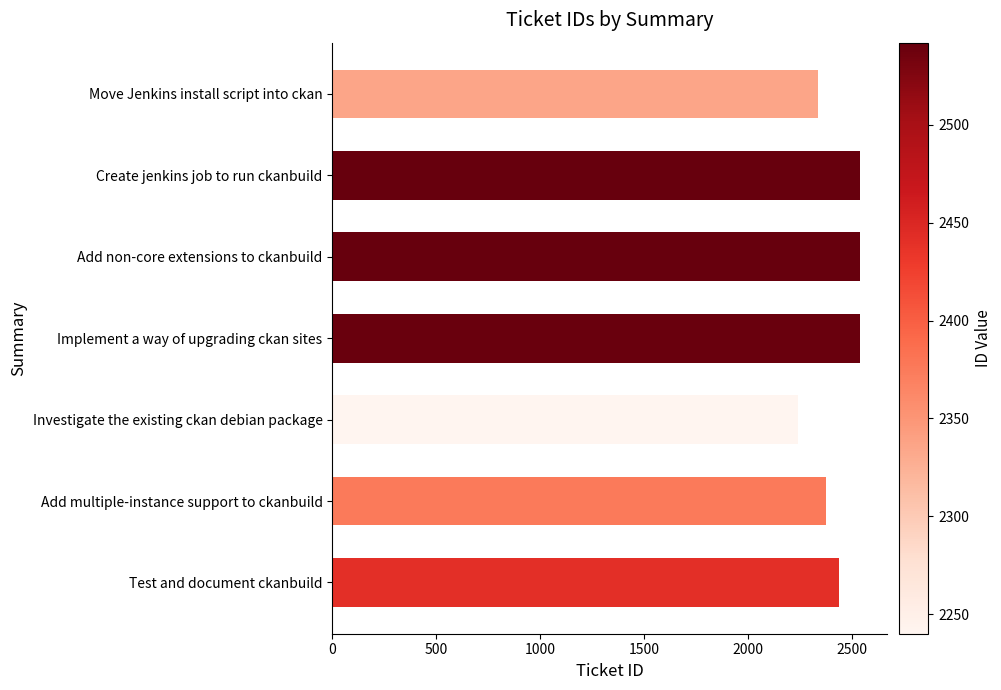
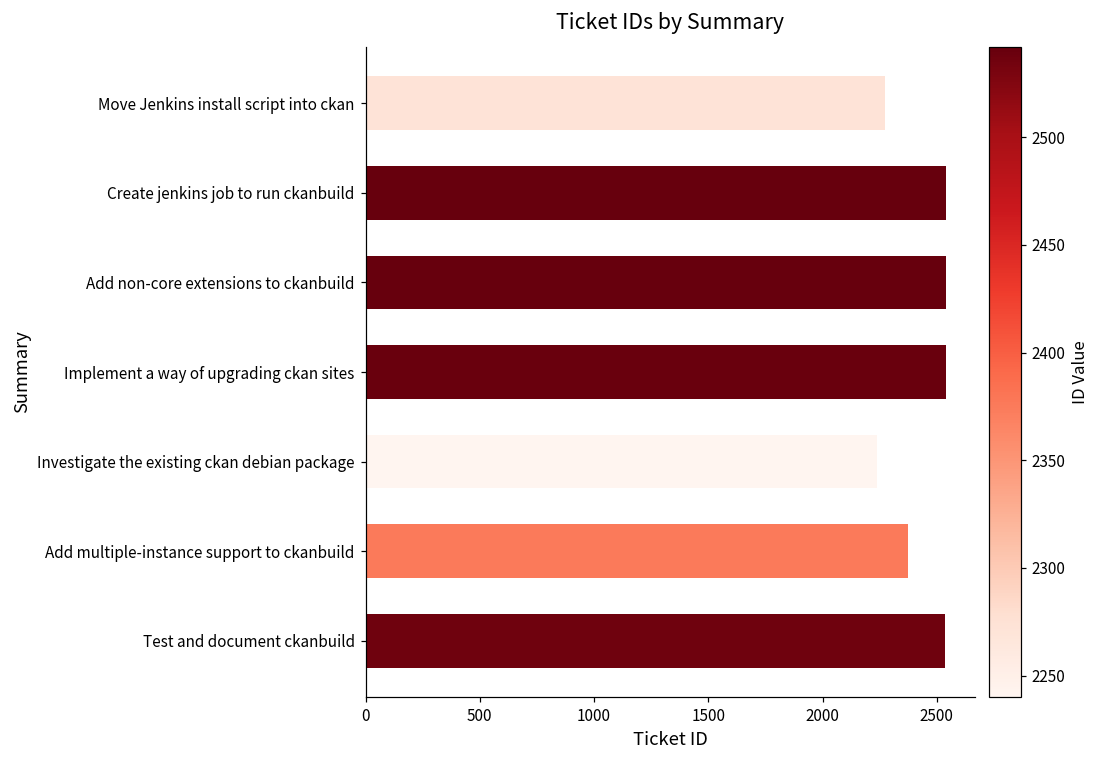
Move Jenkins install script into ckan: 2340 -> 2270
Test and document ckanbuild: 2440 -> 2540
